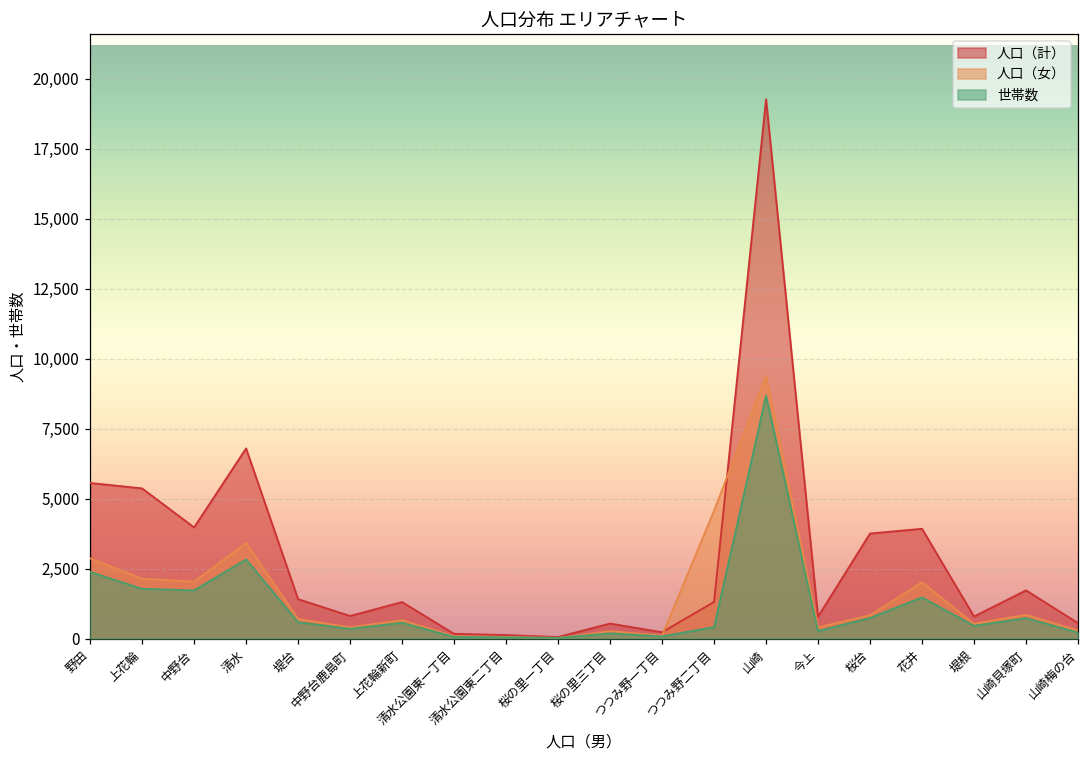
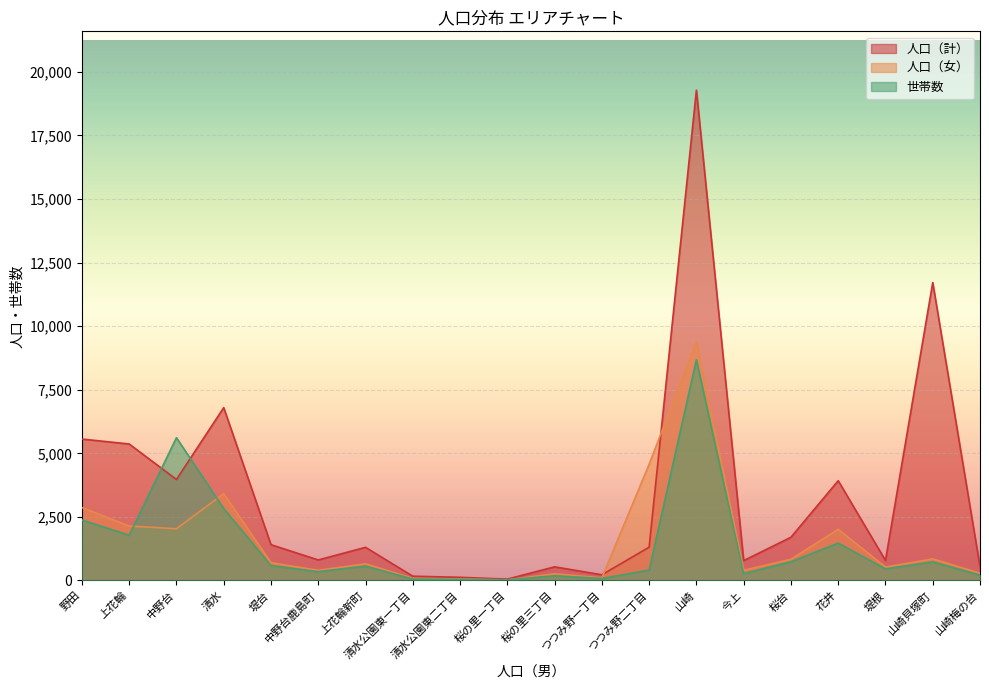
世帯数, 中野台: 1,700 -> 5,600
人口（計）, 桜台: 3,800 -> 1,700
人口（計）, 山崎貝塚町: 1,700 -> 11,700
